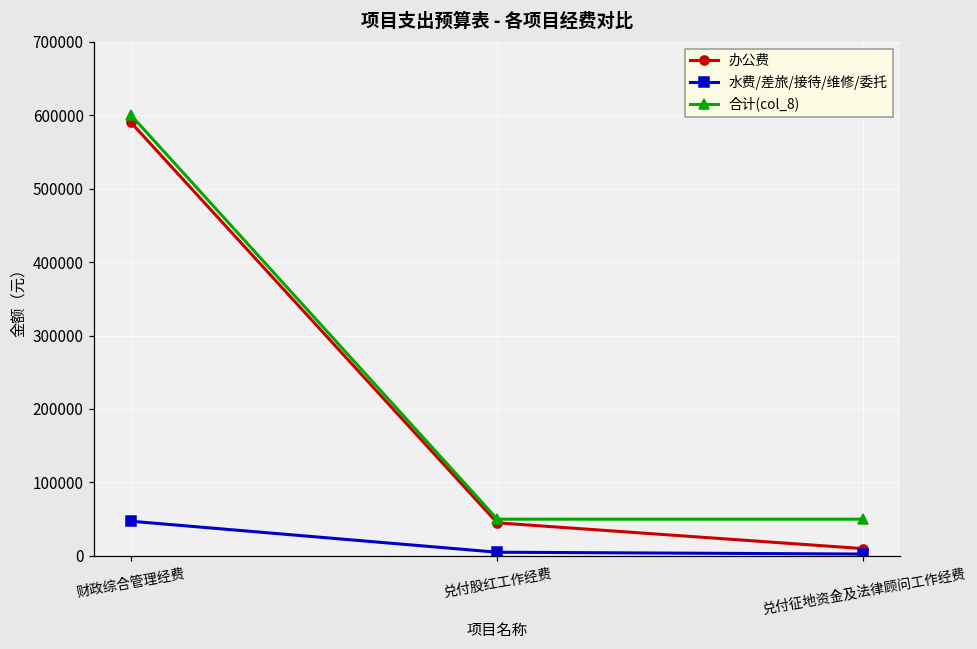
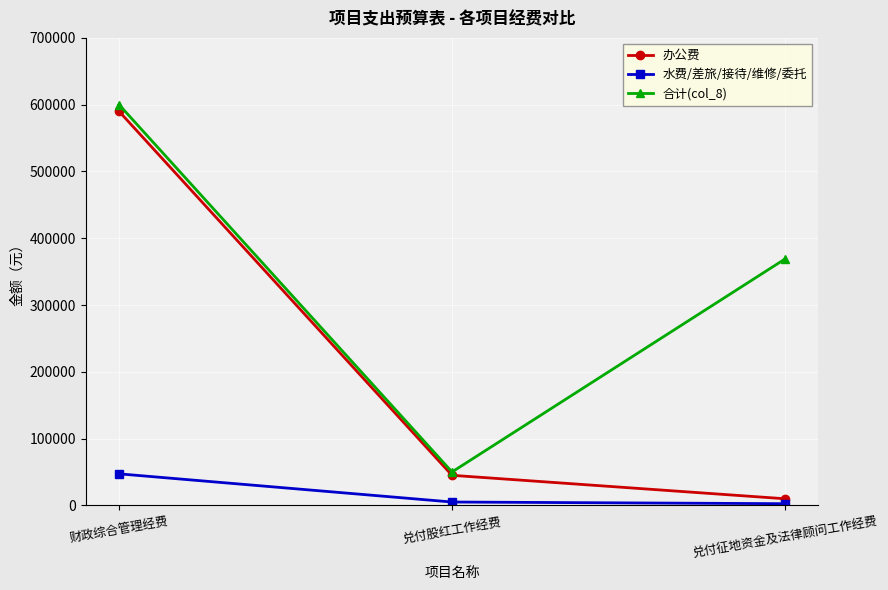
合计(col_8), 兑付征地资金及法律顾问工作经费: 50000 -> 370000
